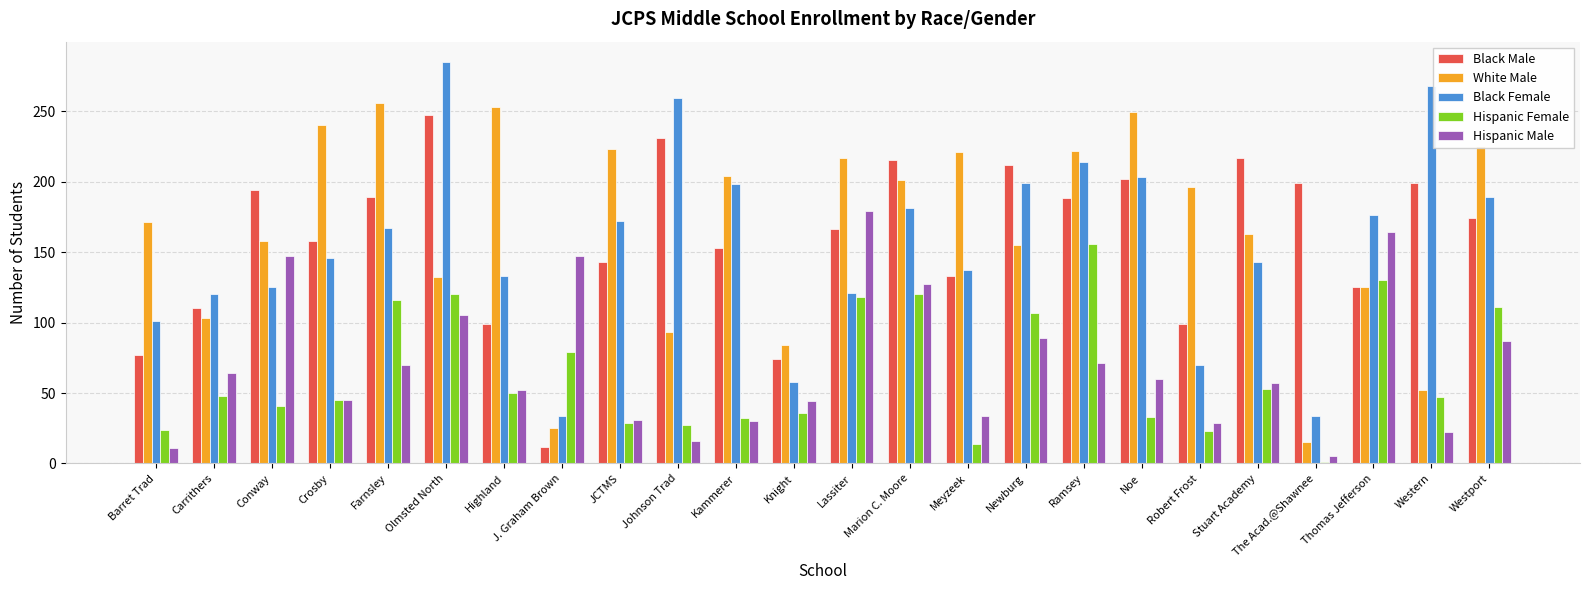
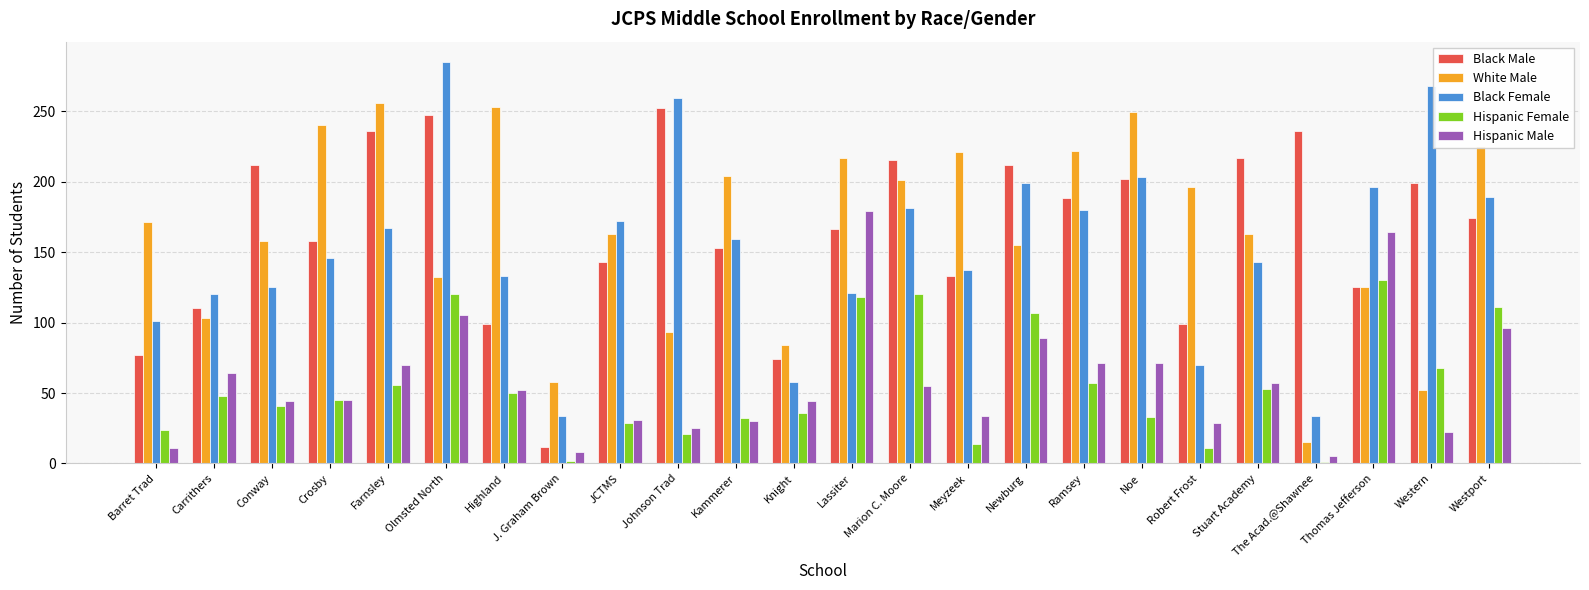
Black Male, Conway: 194 -> 212
Hispanic Male, Conway: 147 -> 44
Black Male, Farnsley: 189 -> 236
Hispanic Female, Farnsley: 116 -> 56
White Male, J. Graham Brown: 25 -> 58
Hispanic Female, J. Graham Brown: 79 -> 2
Hispanic Male, J. Graham Brown: 147 -> 8
White Male, JCTMS: 223 -> 163
Black Male, Johnson Trad: 231 -> 252
Hispanic Female, Johnson Trad: 27 -> 21
Hispanic Male, Johnson Trad: 16 -> 25
Black Female, Kammerer: 198 -> 159
Hispanic Male, Marion C. Moore: 127 -> 55
Black Female, Ramsey: 214 -> 180
Hispanic Female, Ramsey: 156 -> 57
Hispanic Male, Noe: 60 -> 71
Hispanic Female, Robert Frost: 23 -> 11
Black Male, The Acad.@Shawnee: 199 -> 236
Black Female, Thomas Jefferson: 176 -> 196
Hispanic Female, Western: 47 -> 68
Hispanic Male, Westport: 87 -> 96
